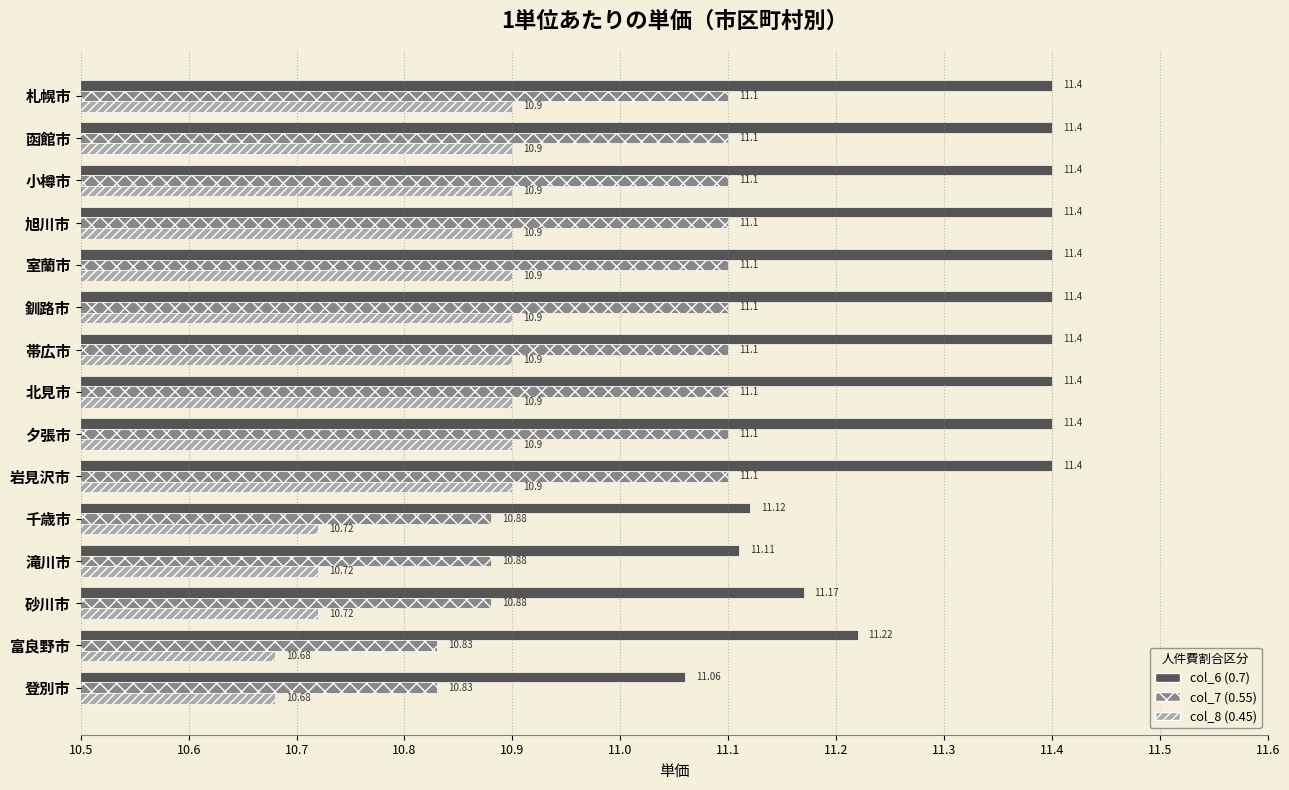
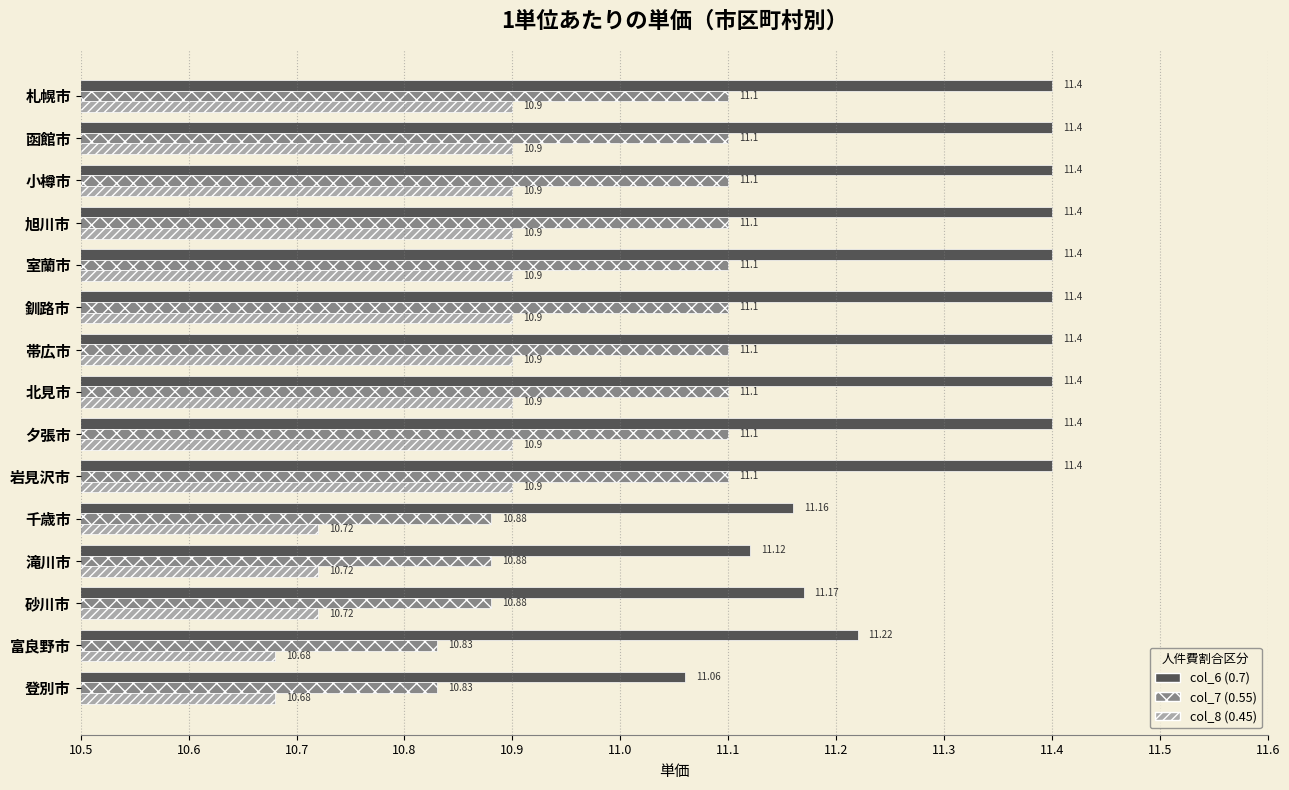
col_6 (0.7), 千歳市: 11.12 -> 11.16
col_6 (0.7), 滝川市: 11.11 -> 11.12
